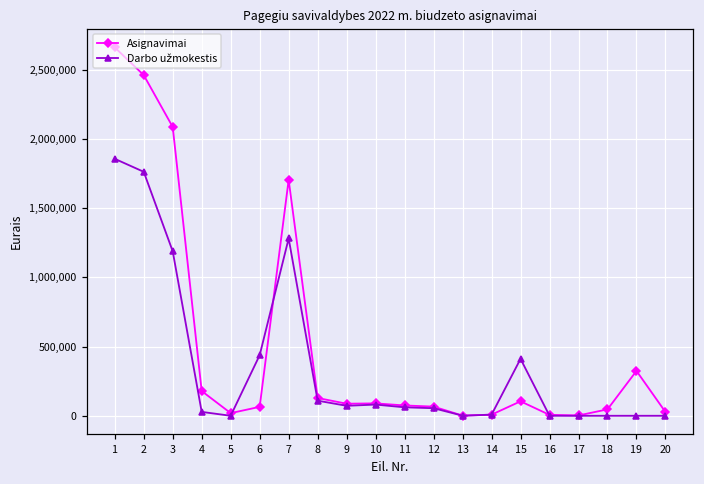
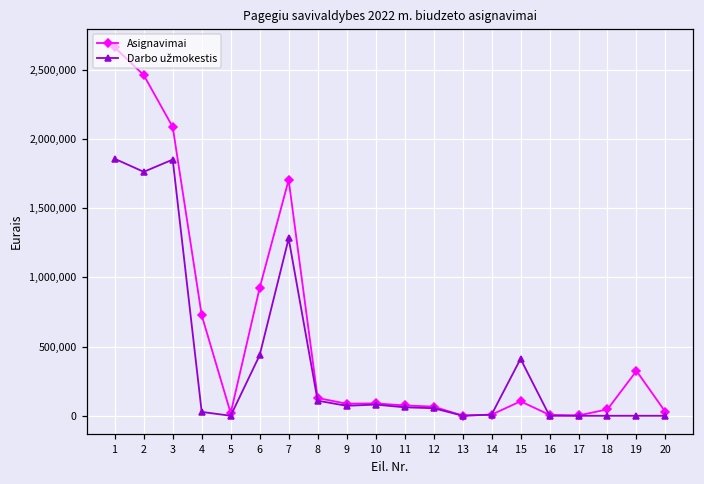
Darbo užmokestis, 3: 1,190,000 -> 1,850,000
Asignavimai, 4: 180,000 -> 730,000
Asignavimai, 6: 60,000 -> 920,000
